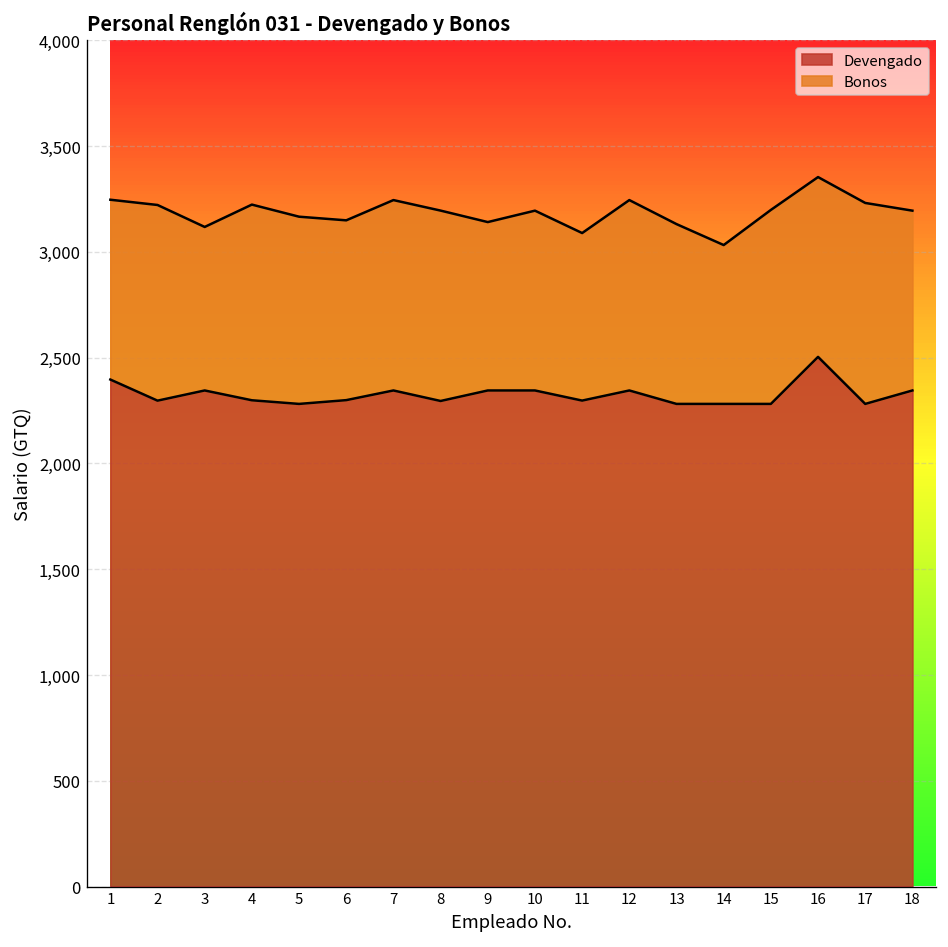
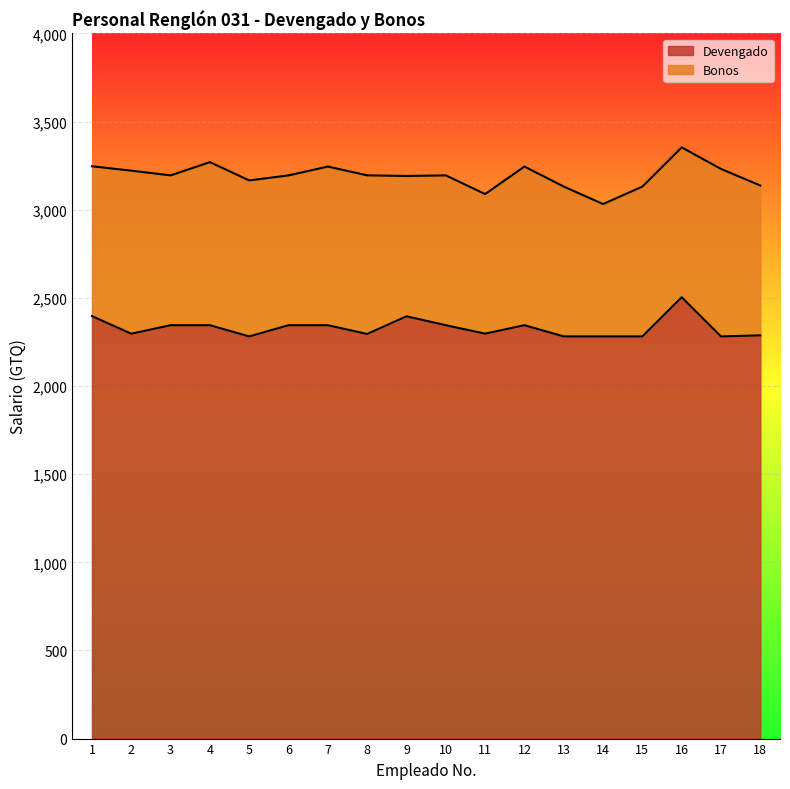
Bonos, 3: 770 -> 850
Devengado, 4: 2,300 -> 2,340
Devengado, 6: 2,300 -> 2,340
Devengado, 9: 2,340 -> 2,400
Bonos, 15: 920 -> 850
Devengado, 18: 2,340 -> 2,290
